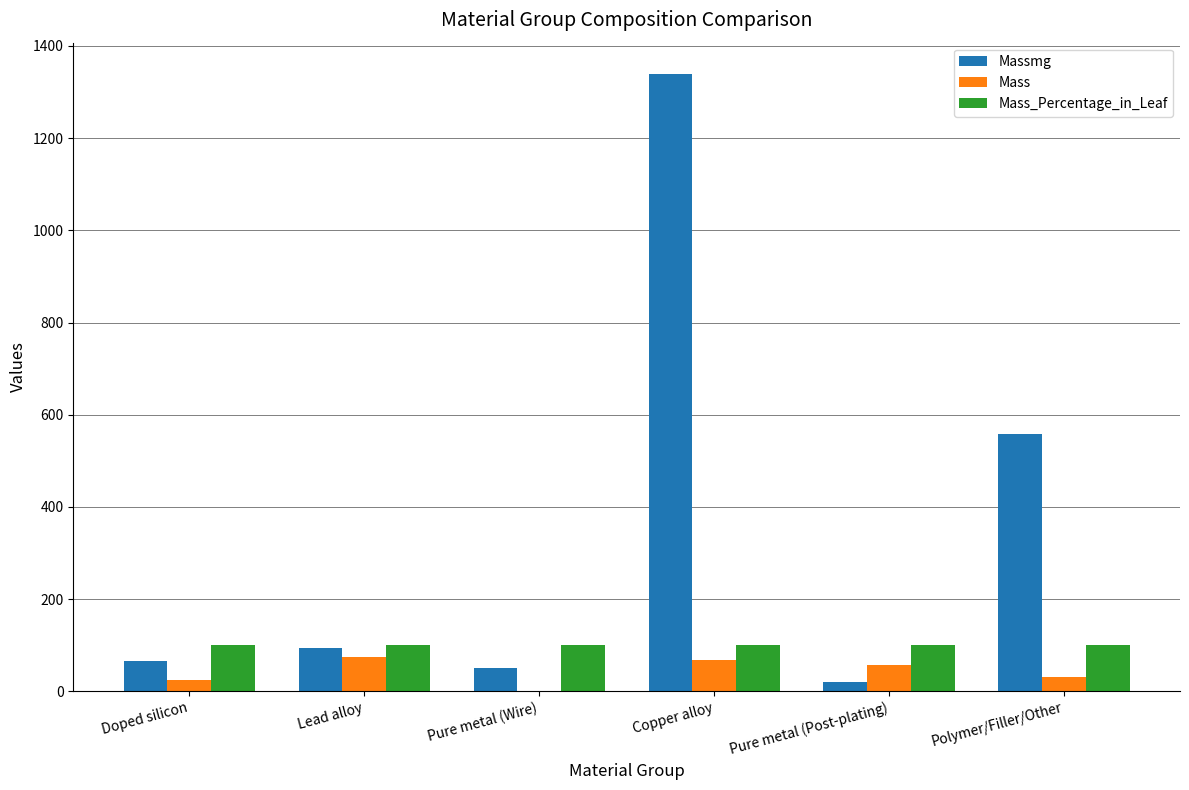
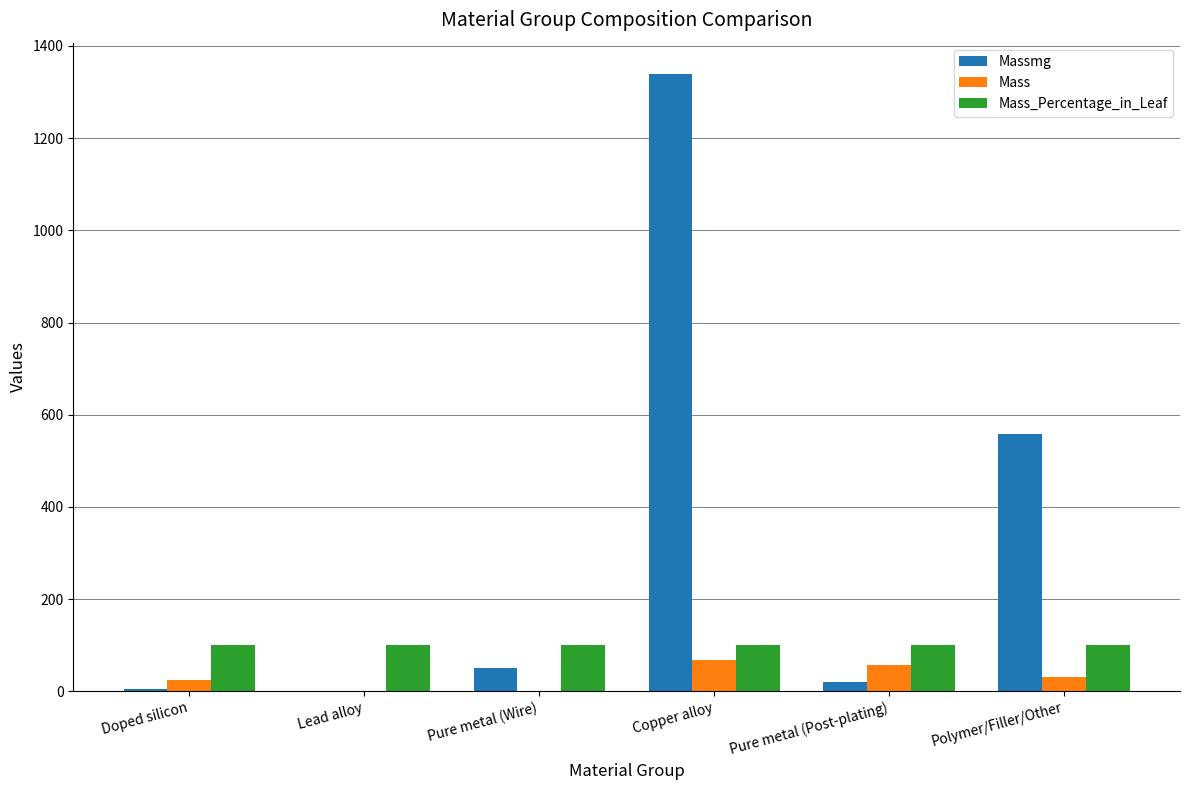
Massmg, Doped silicon: 70 -> 0
Massmg, Lead alloy: 90 -> 0
Mass, Lead alloy: 70 -> 0
